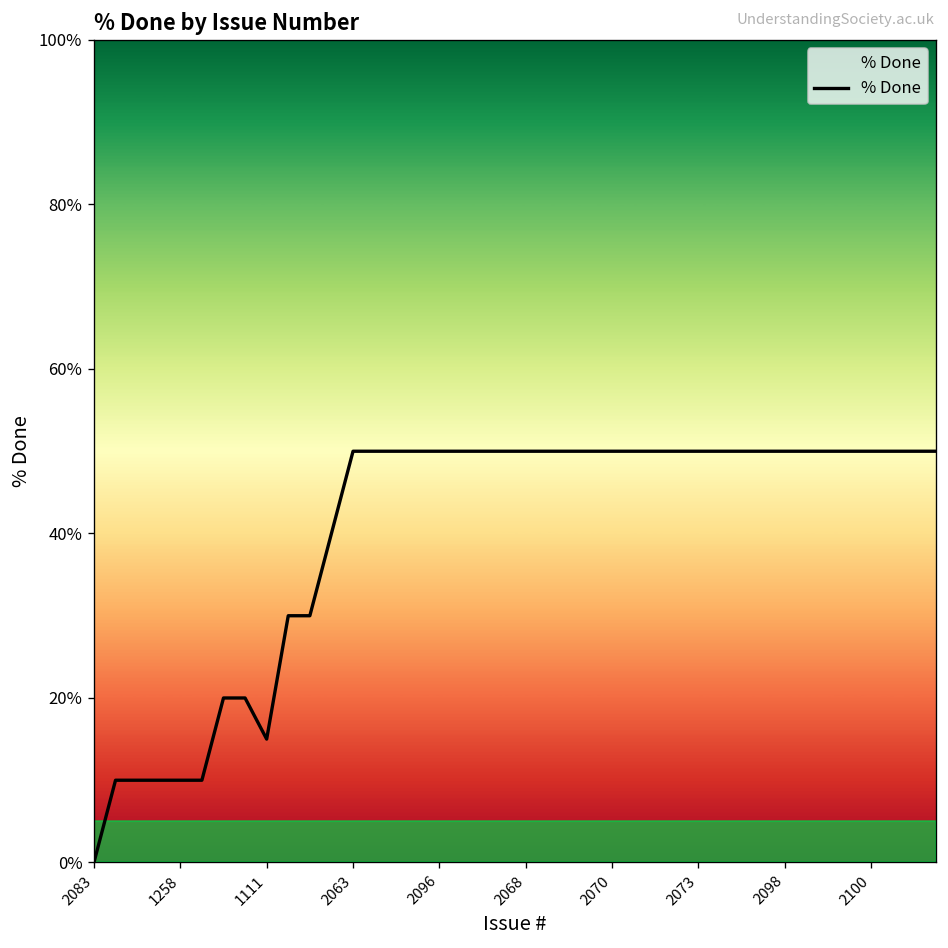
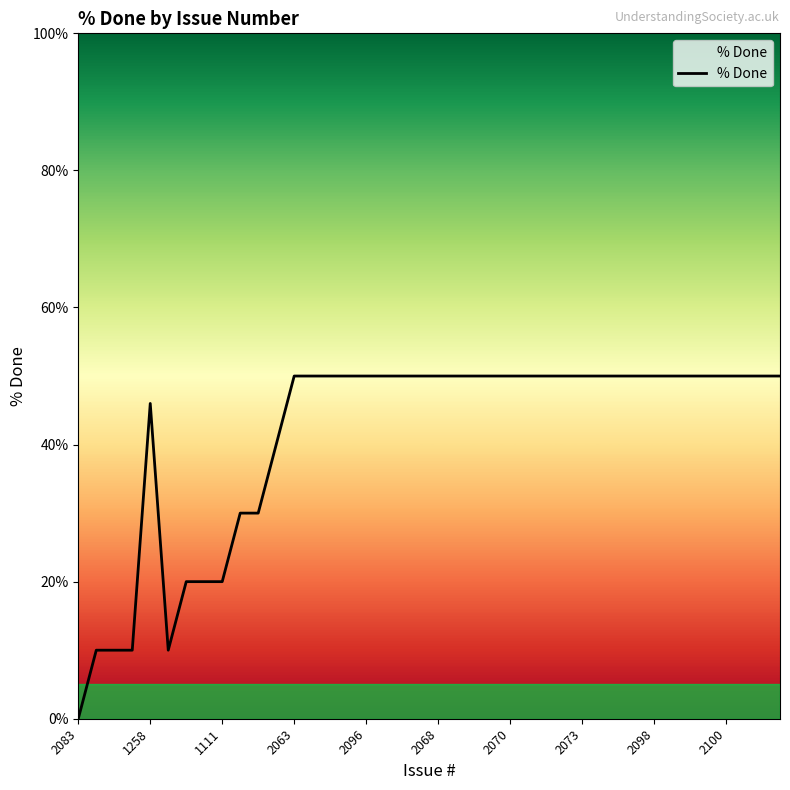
1258: 10% -> 46%
1111: 15% -> 20%
